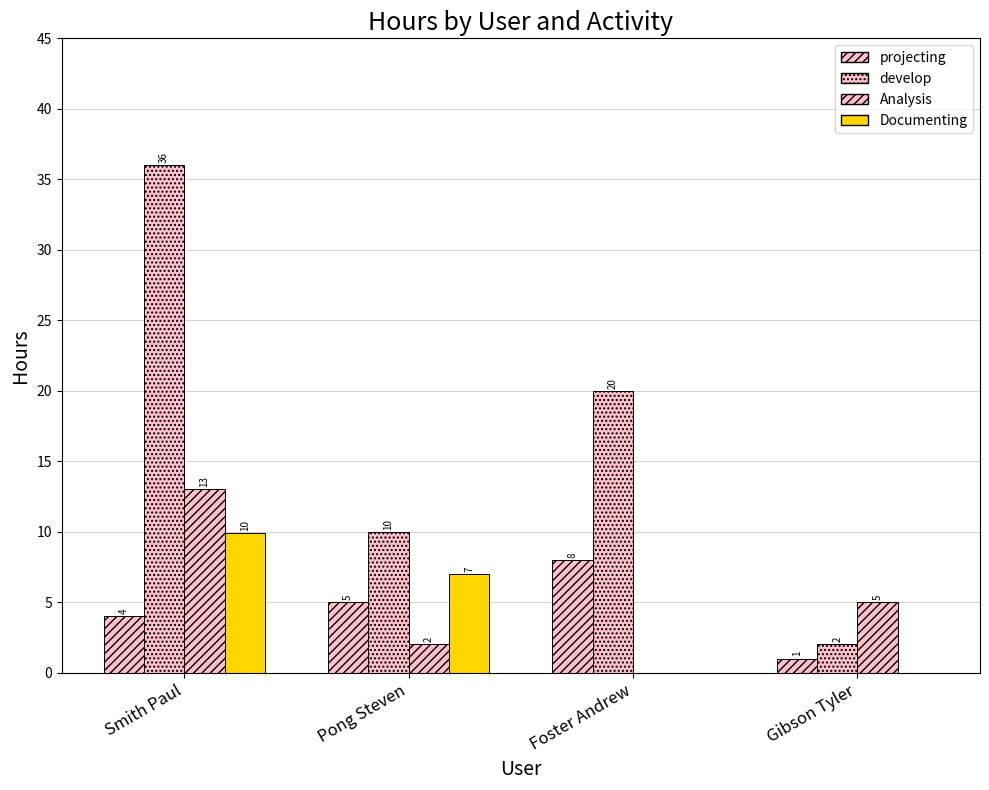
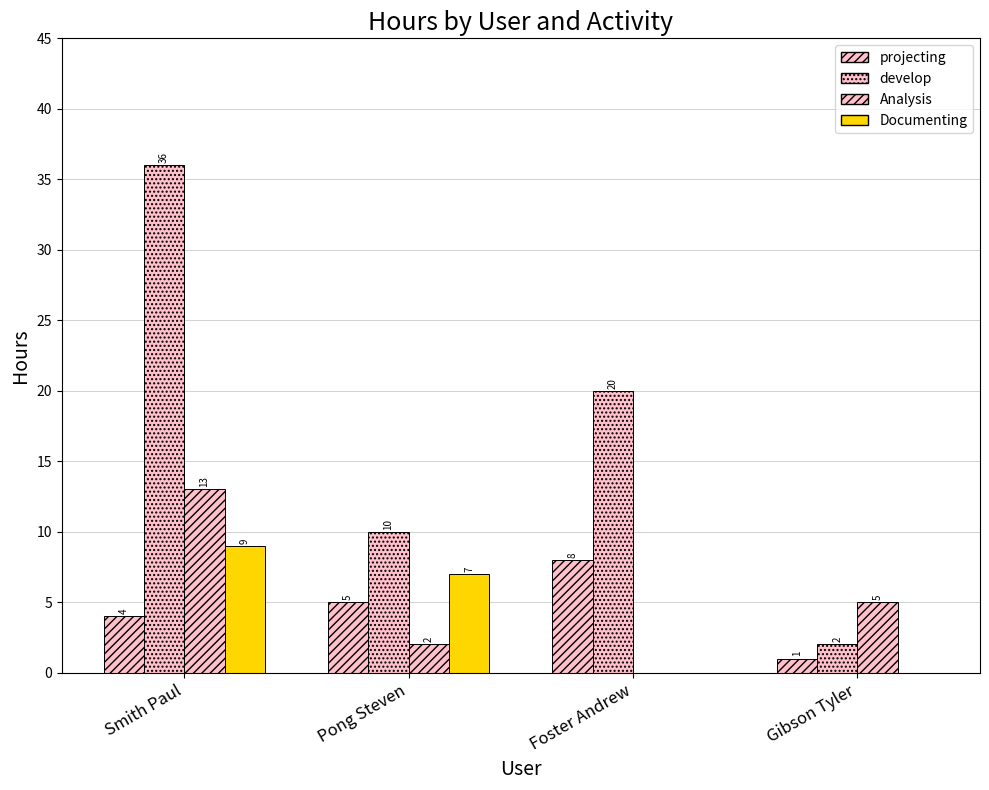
Documenting, Smith Paul: 10 -> 9
